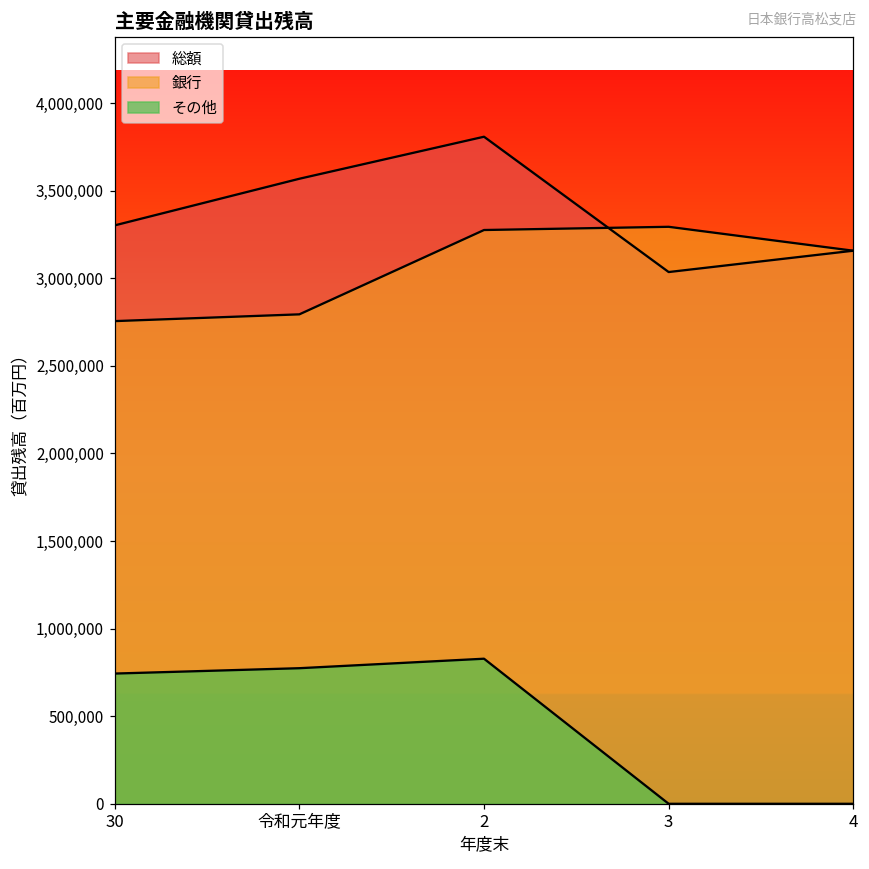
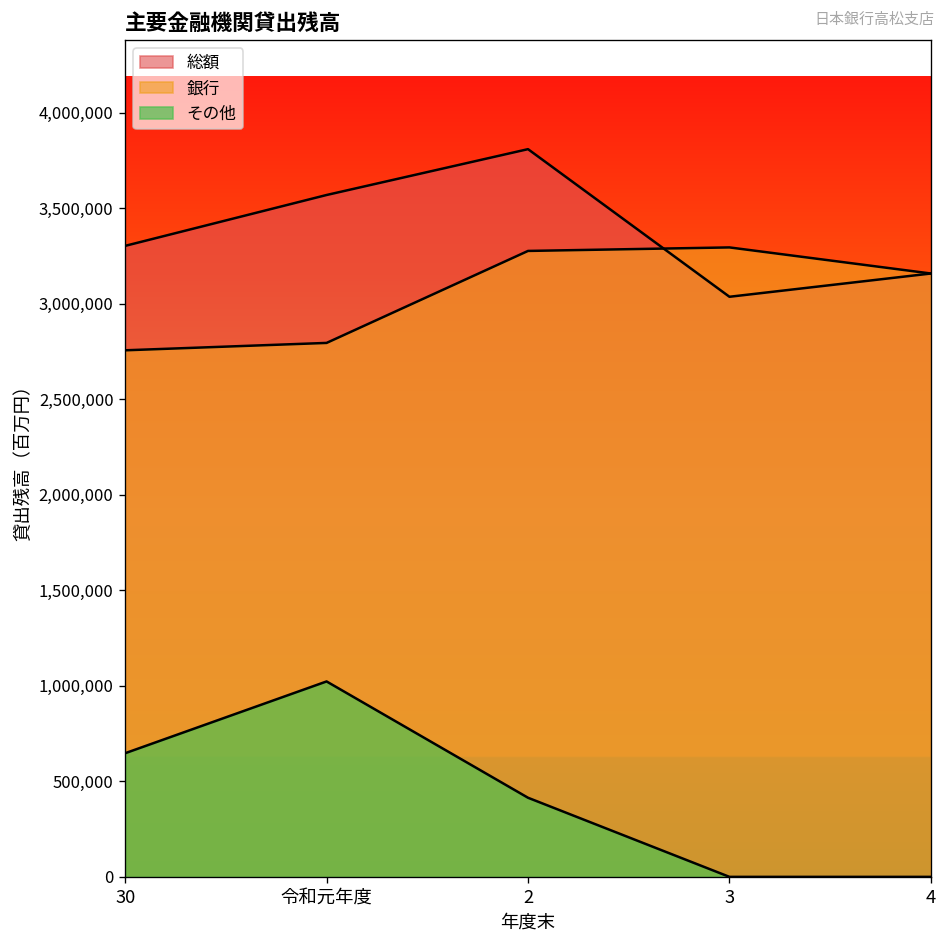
その他, 30: 740,000 -> 650,000
その他, 令和元年度: 770,000 -> 1,020,000
その他, 2: 830,000 -> 410,000
